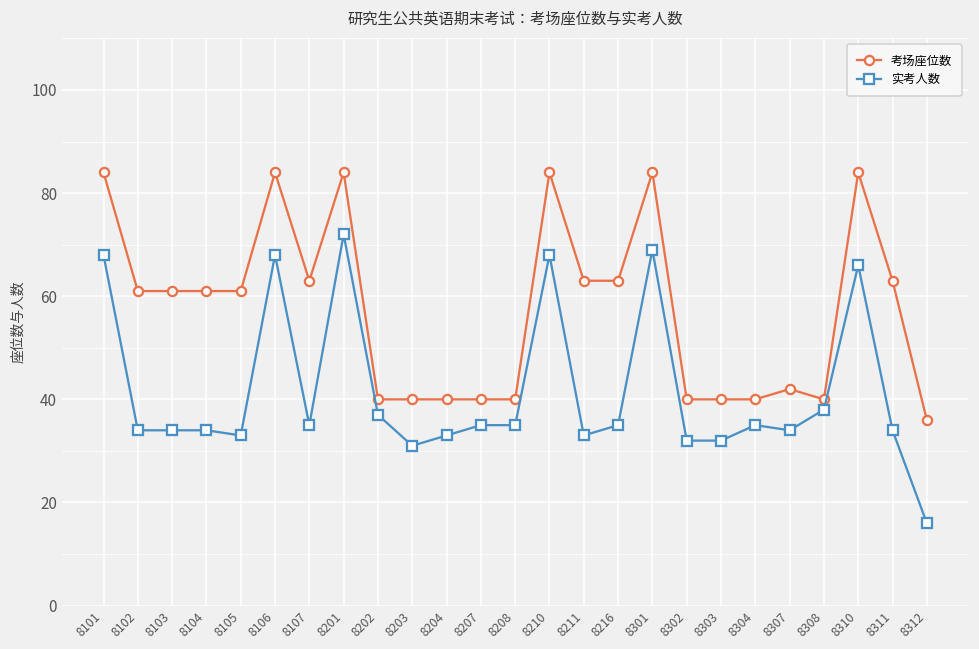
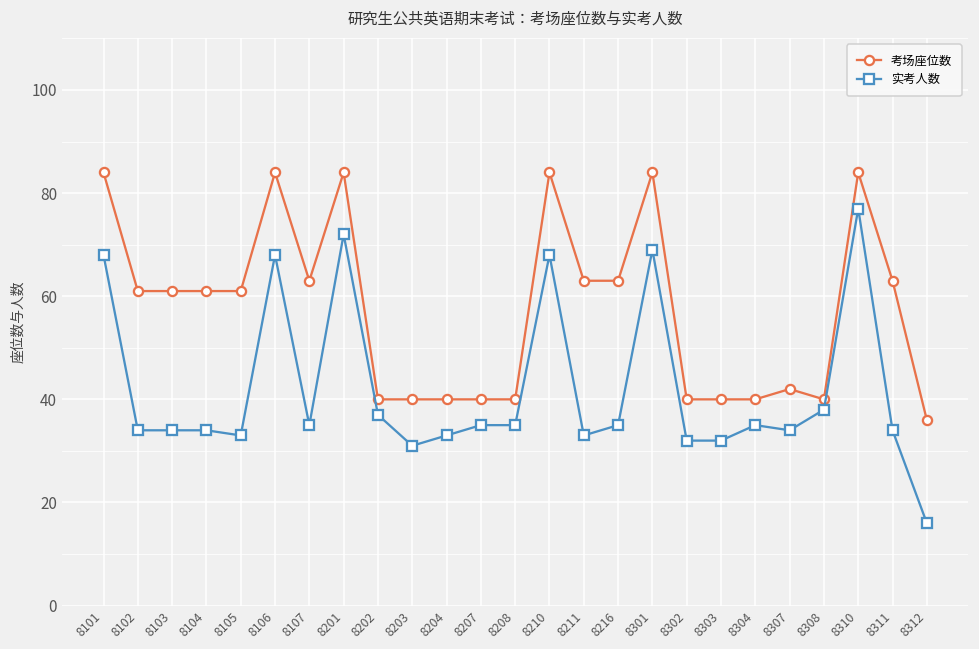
实考人数, 8310: 66 -> 77
